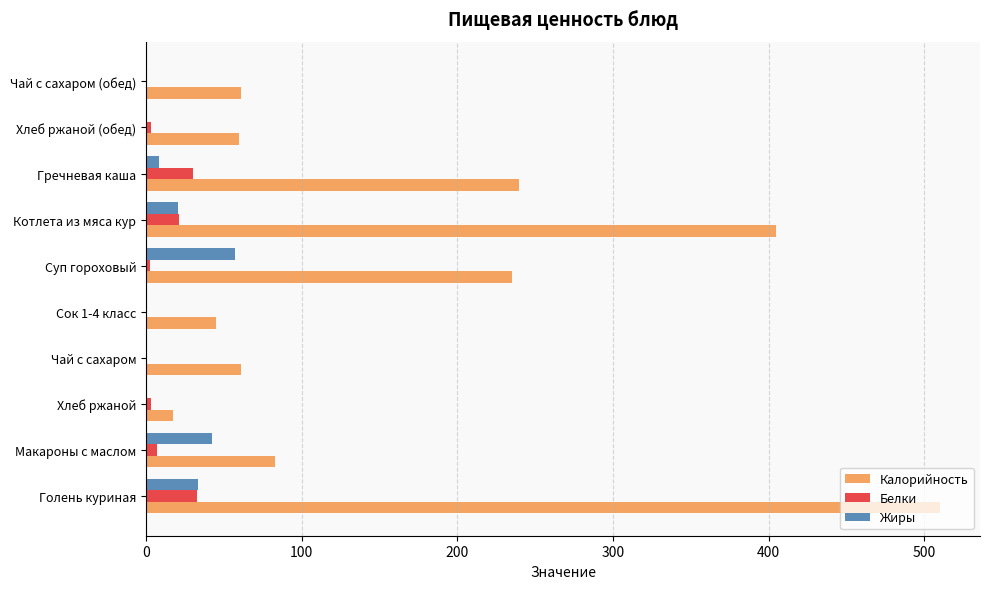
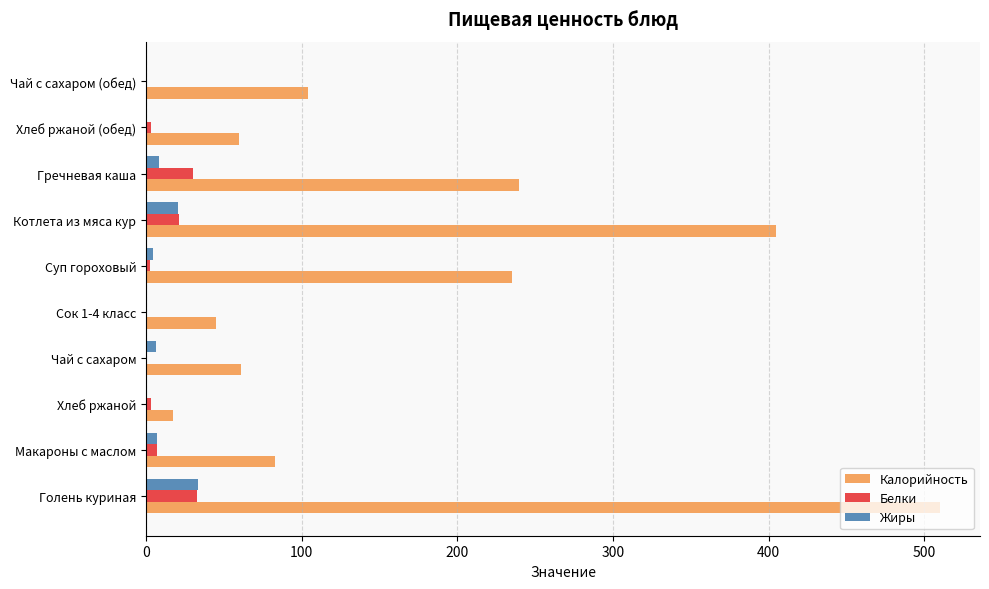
Калорийность, Чай с сахаром (обед): 61 -> 104
Жиры, Суп гороховый: 57 -> 4
Жиры, Чай с сахаром: 0 -> 6
Жиры, Макароны с маслом: 43 -> 7
